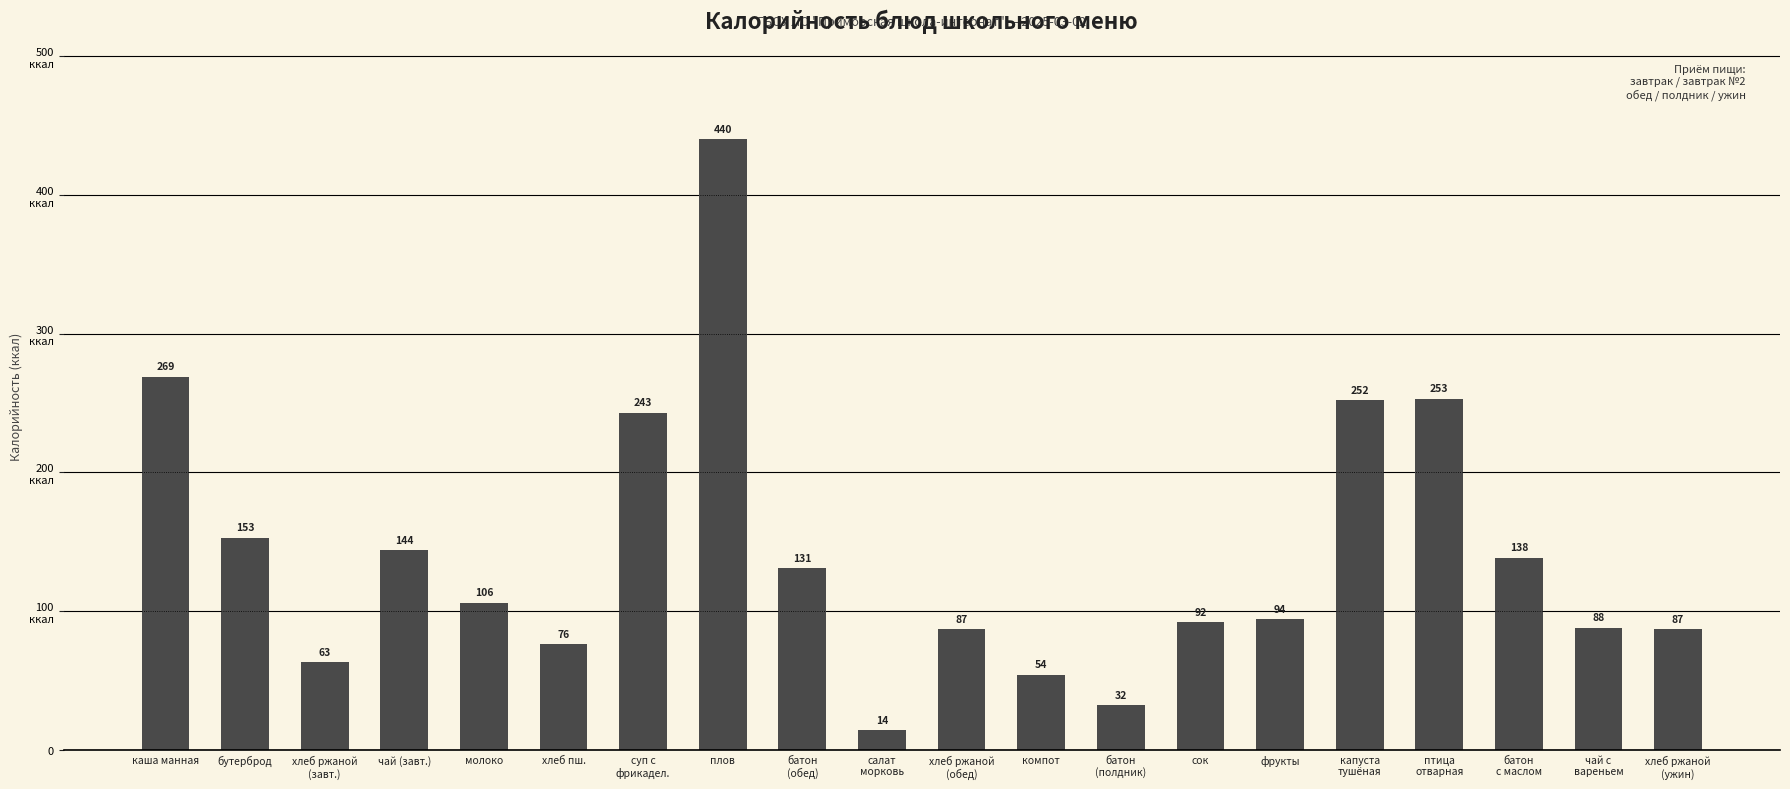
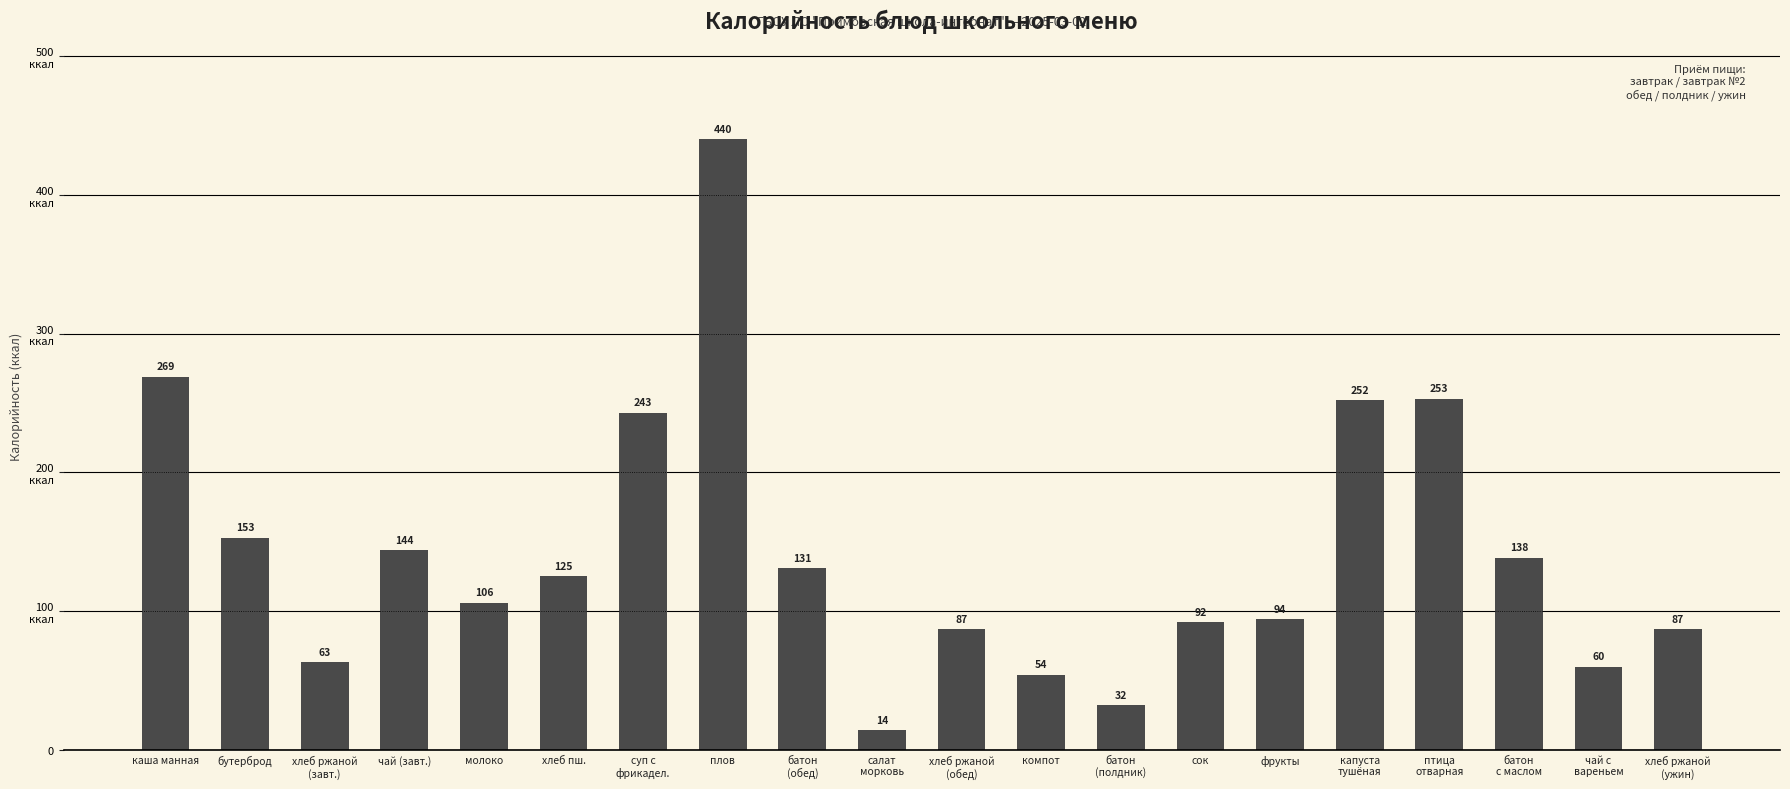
хлеб пш.: 76 -> 125
чай с вареньем: 88 -> 60
